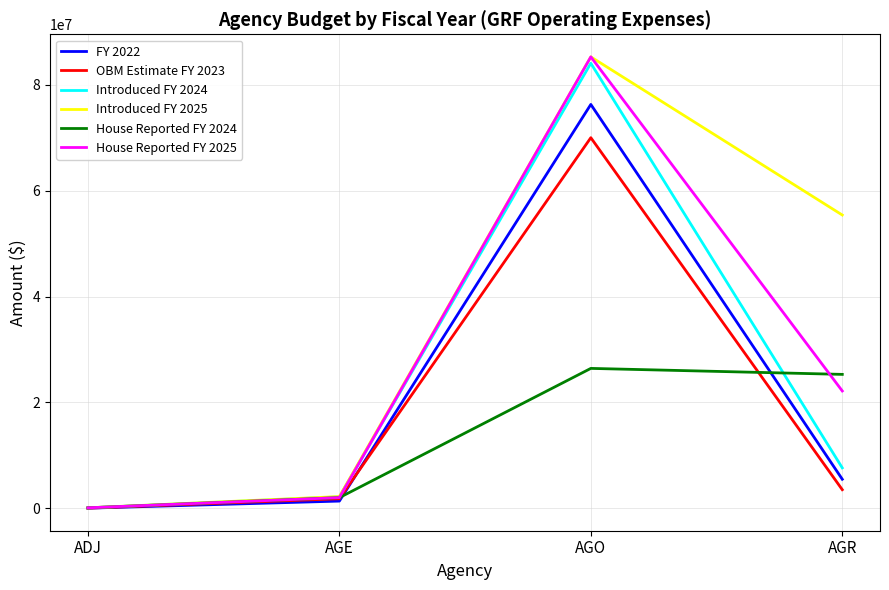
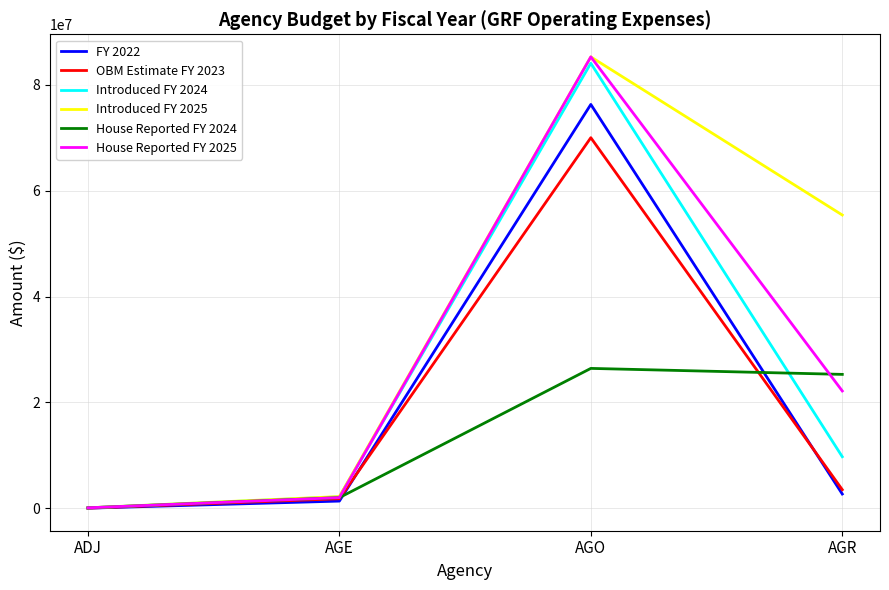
FY 2022, AGR: 5000000 -> 3000000
Introduced FY 2024, AGR: 8000000 -> 10000000
